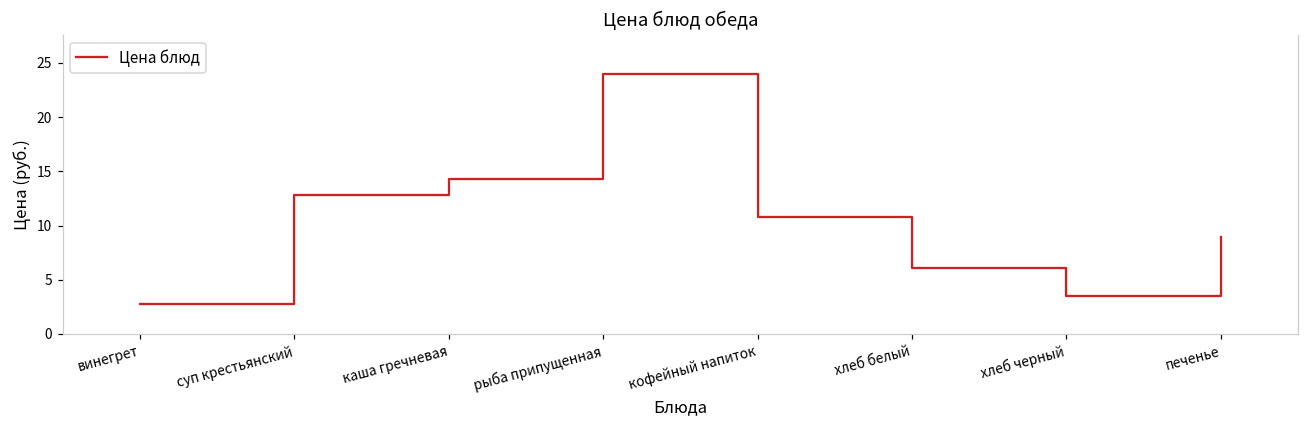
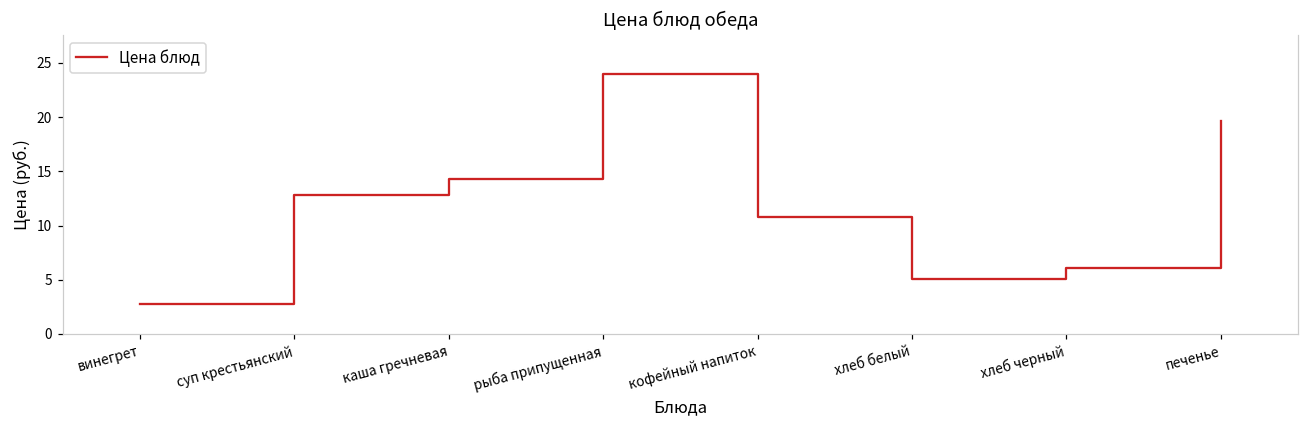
хлеб белый: 6 -> 5
хлеб черный: 4 -> 6
печенье: 9 -> 20
